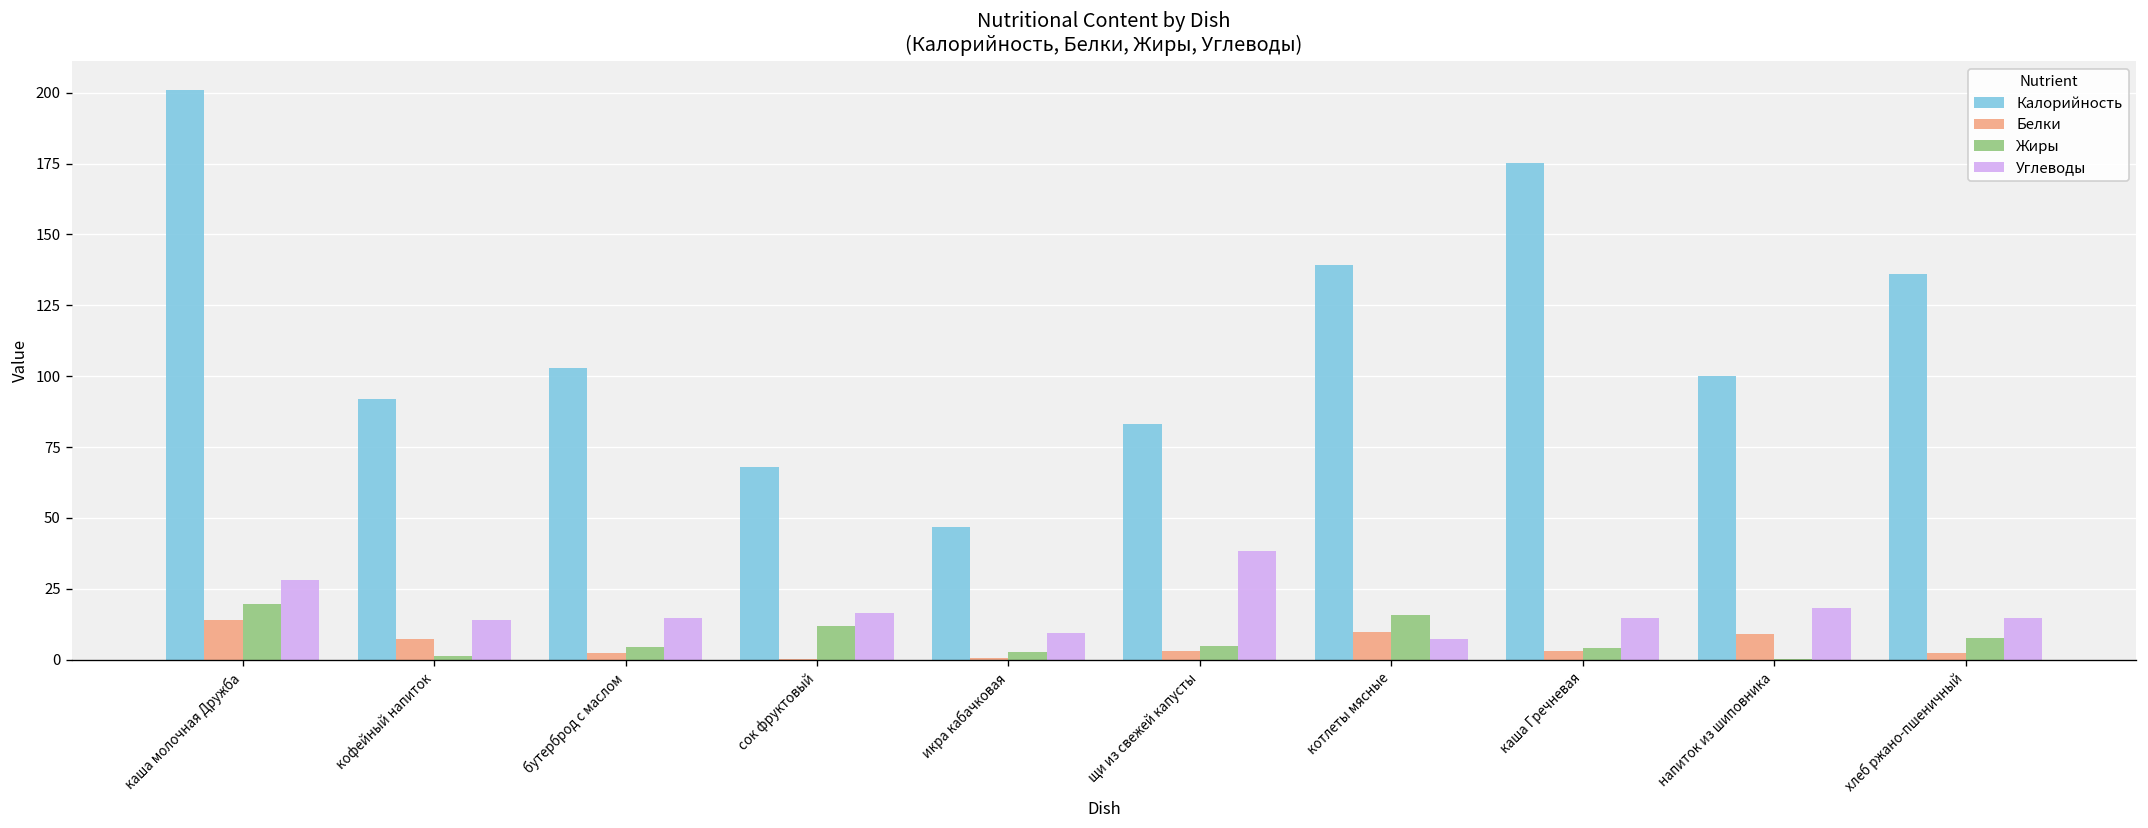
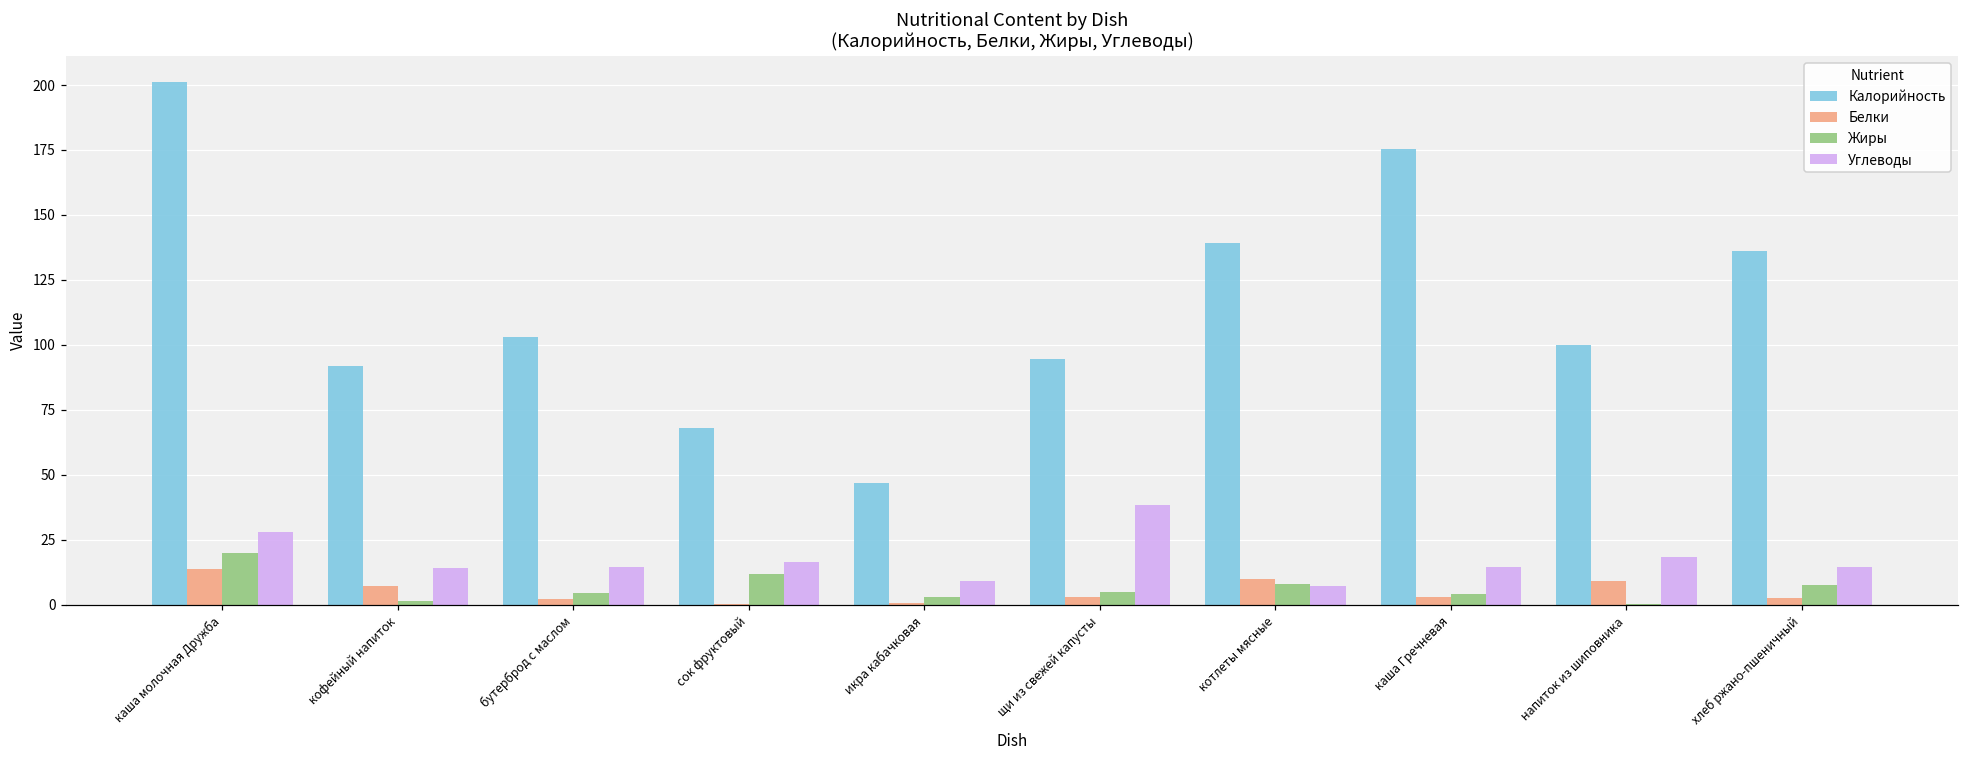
Калорийность, щи из свежей капусты: 83 -> 94
Жиры, котлеты мясные: 16 -> 8
